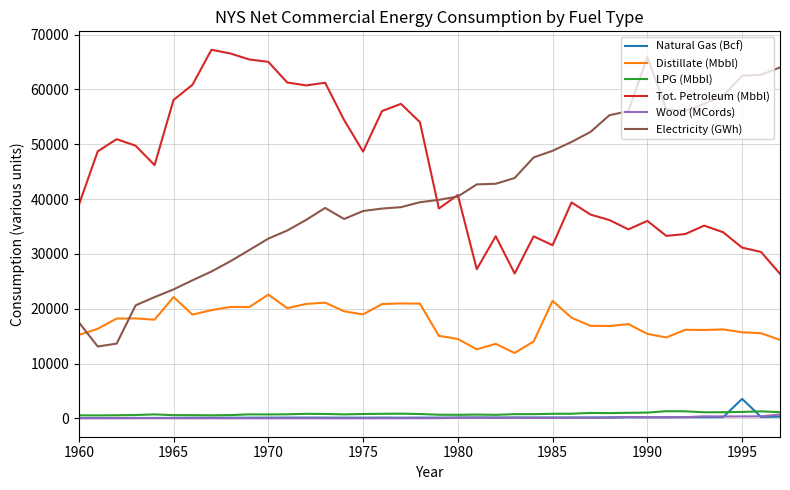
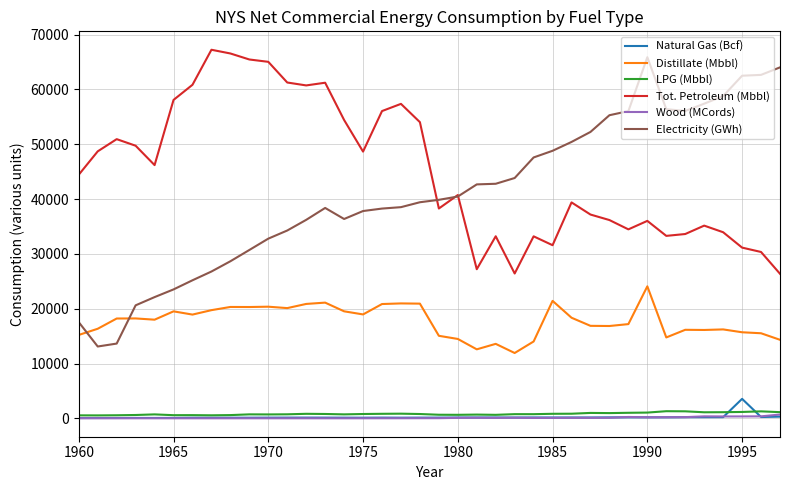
Tot. Petroleum (Mbbl), 1960: 39000 -> 44000
Distillate (Mbbl), 1965: 22000 -> 20000
Distillate (Mbbl), 1970: 23000 -> 20000
Distillate (Mbbl), 1990: 15000 -> 24000
